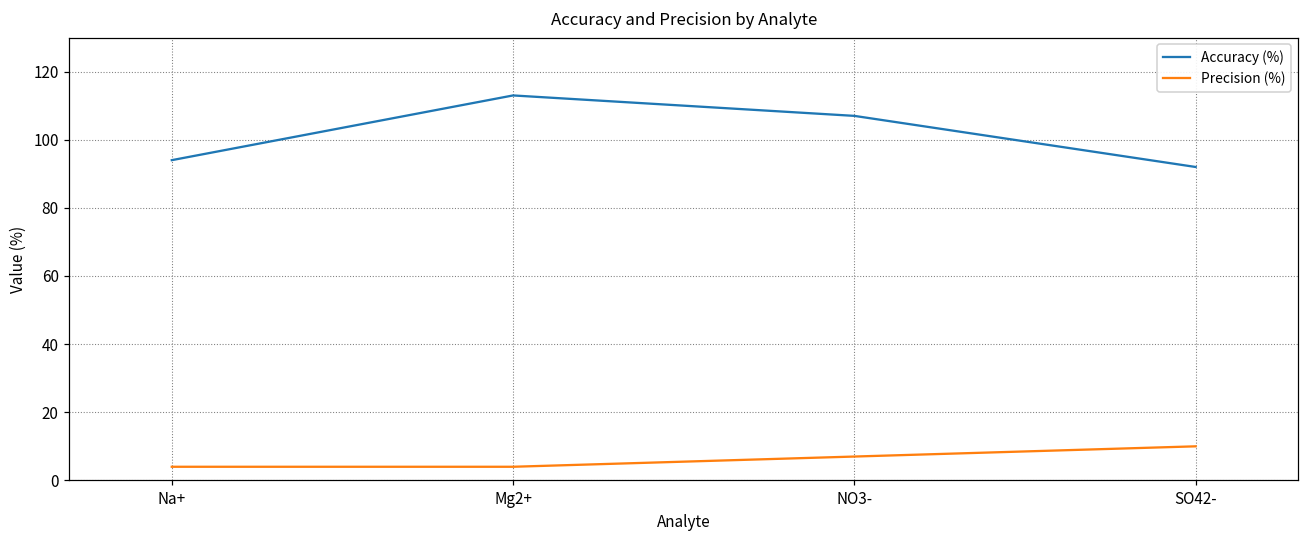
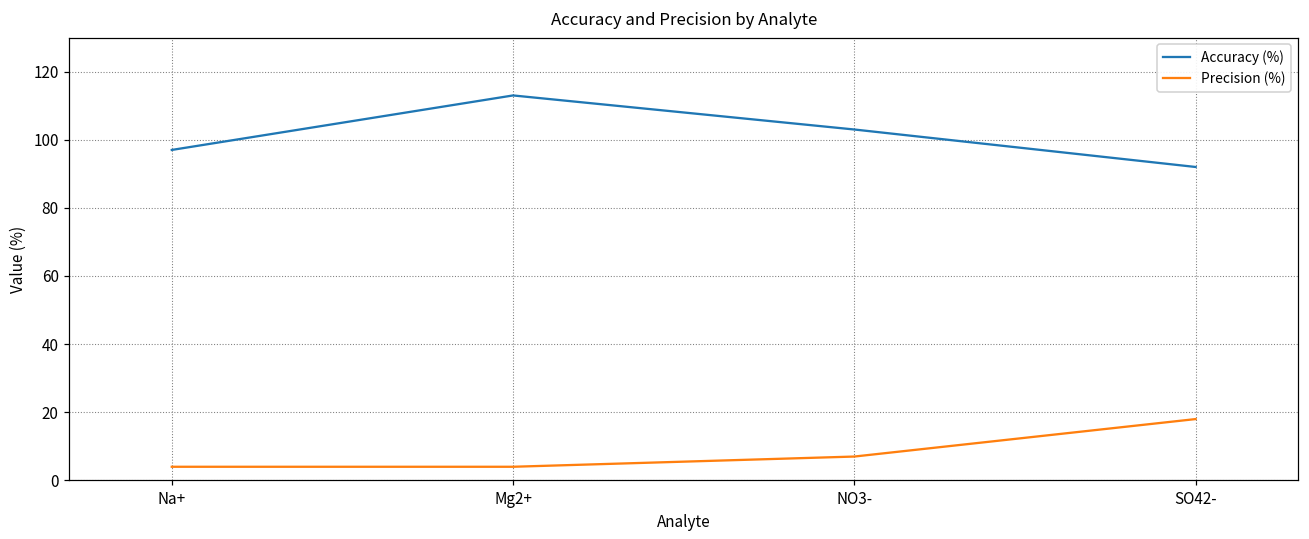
Accuracy (%), Na+: 94 -> 97
Accuracy (%), NO3-: 107 -> 103
Precision (%), SO42-: 10 -> 18
